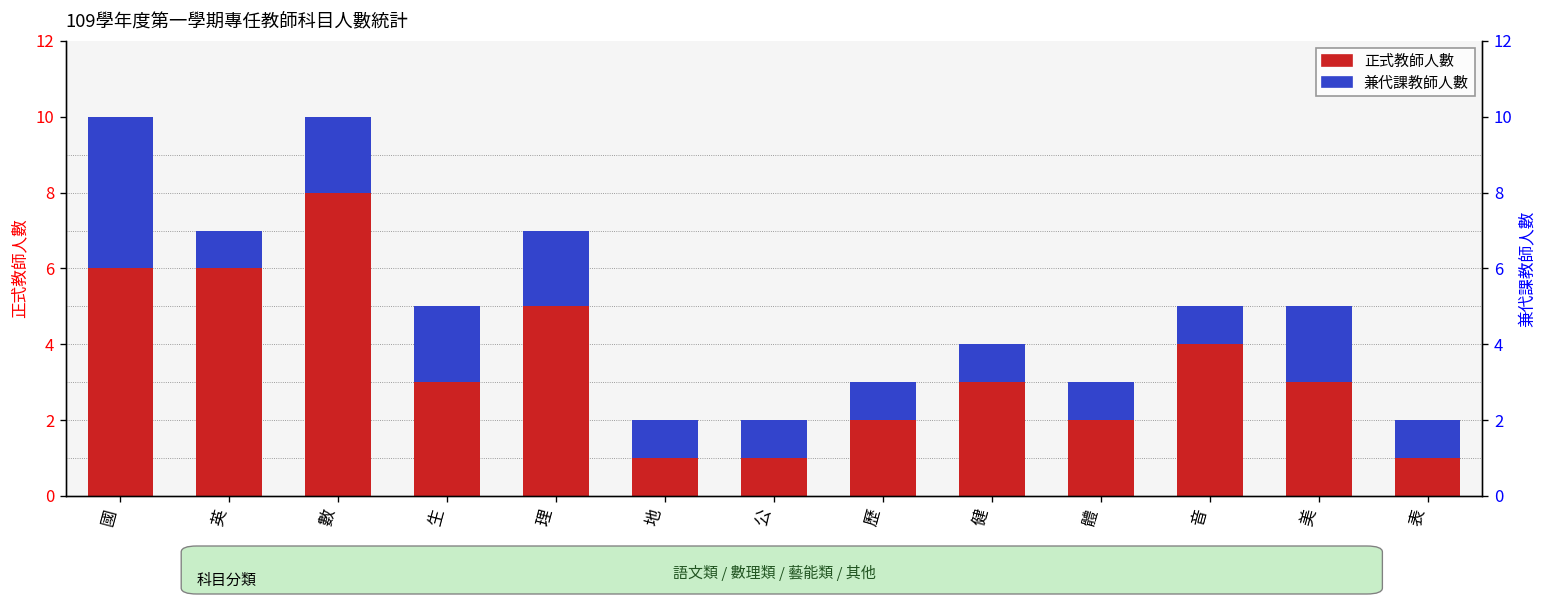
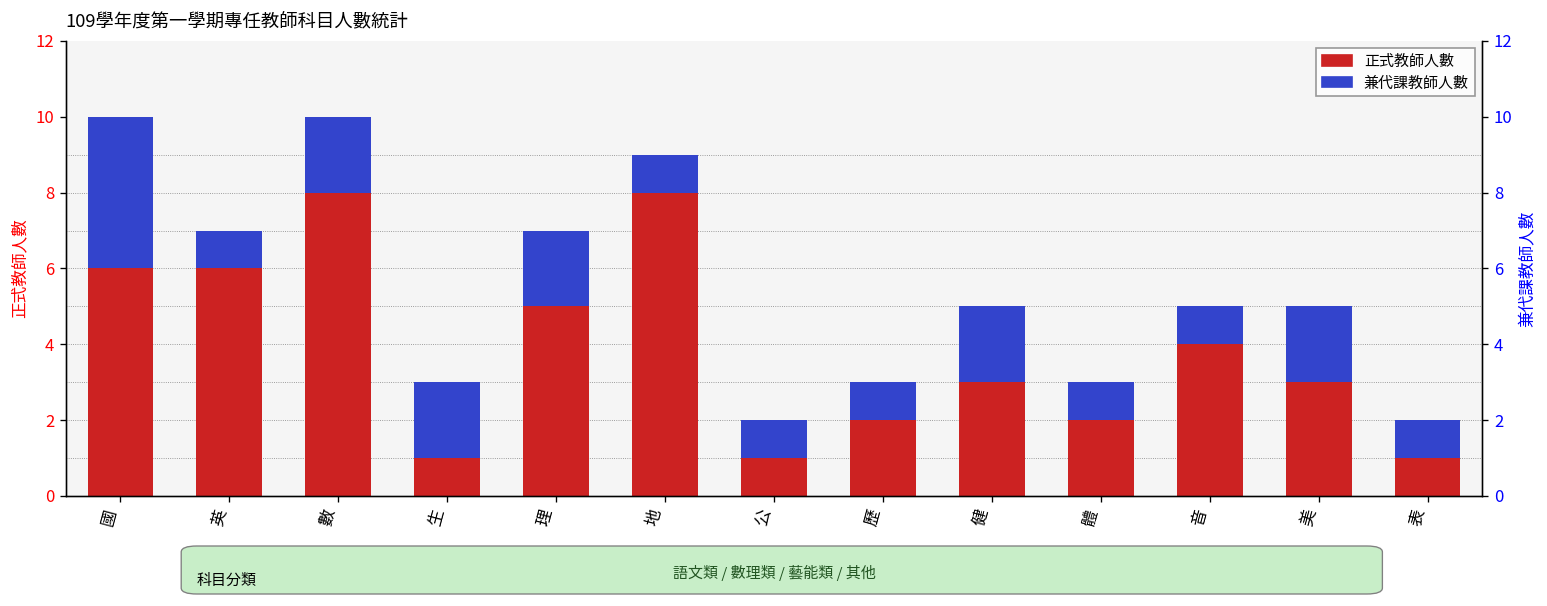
正式教師人數, 生: 3 -> 1
正式教師人數, 地: 1 -> 8
兼代課教師人數, 健: 1 -> 2
